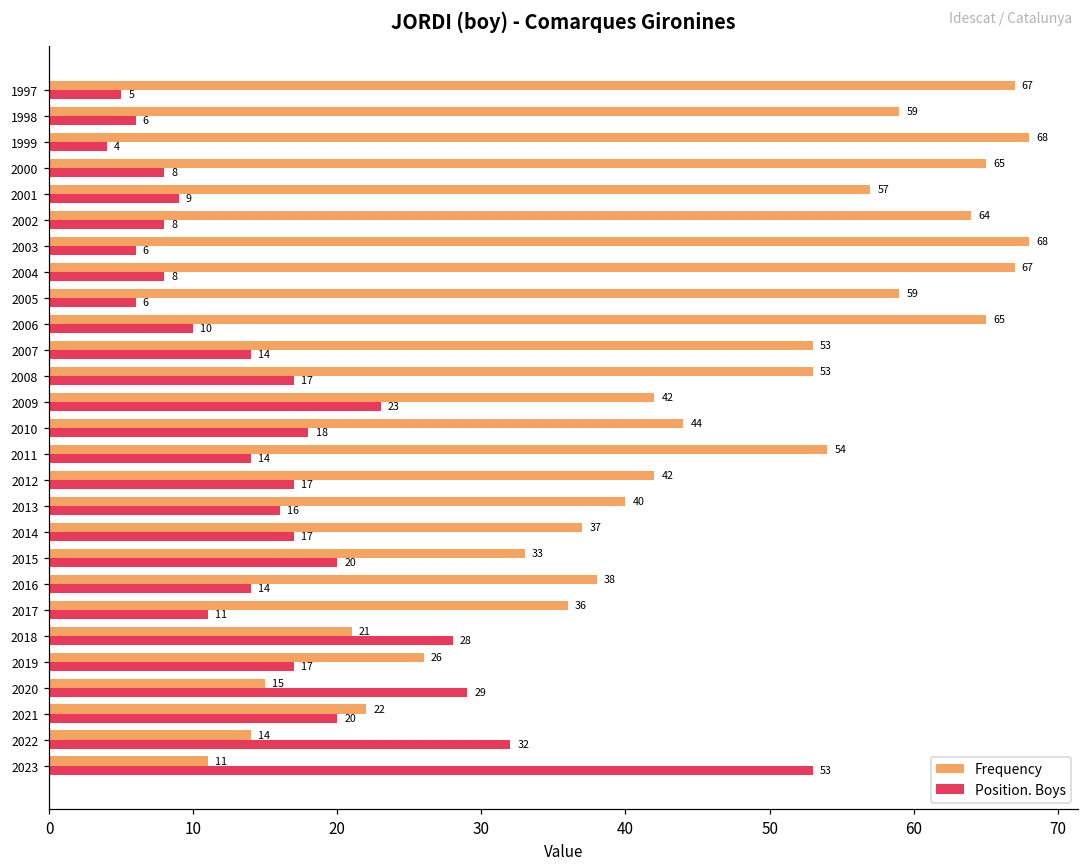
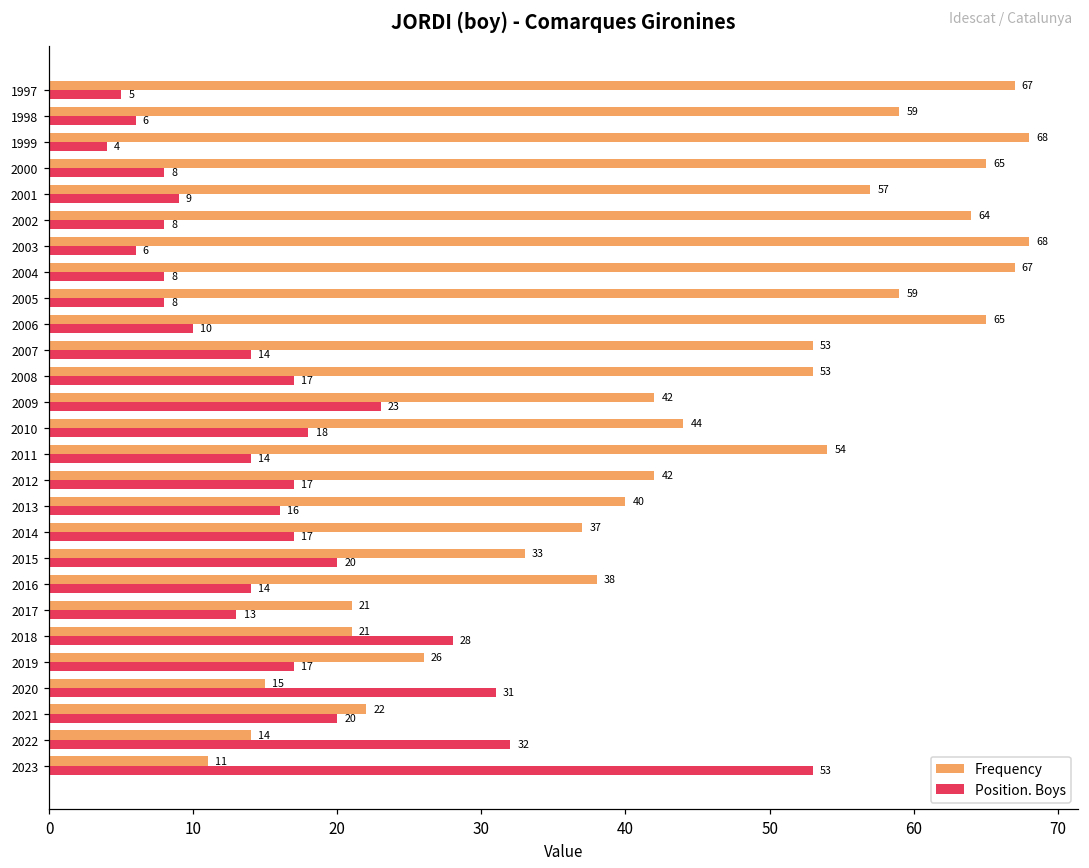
Position. Boys, 2005: 6 -> 8
Frequency, 2017: 36 -> 21
Position. Boys, 2017: 11 -> 13
Position. Boys, 2020: 29 -> 31
